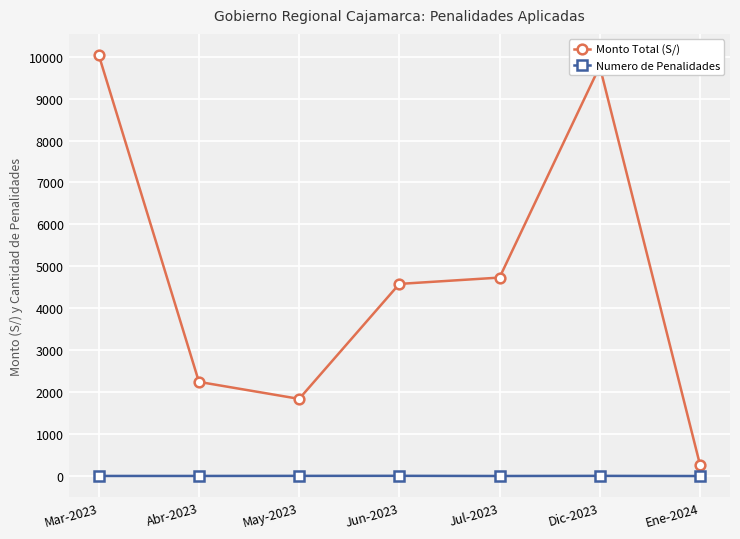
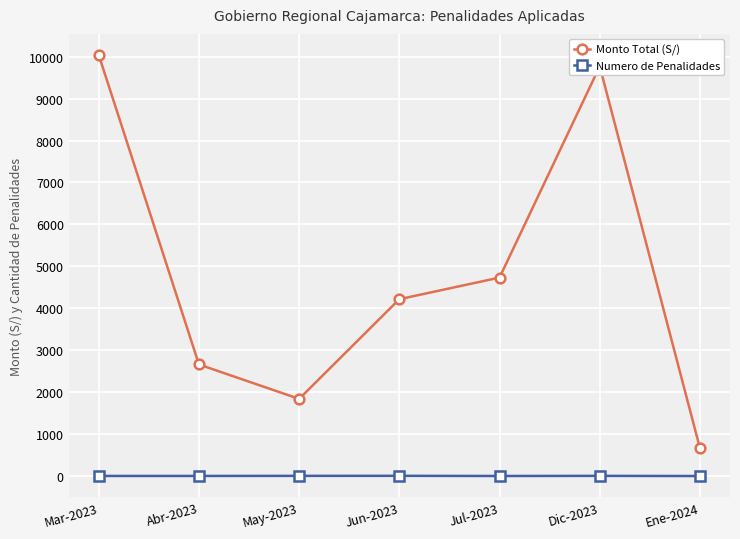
Monto Total (S/), Abr-2023: 2200 -> 2700
Monto Total (S/), Jun-2023: 4600 -> 4200
Monto Total (S/), Ene-2024: 300 -> 700
